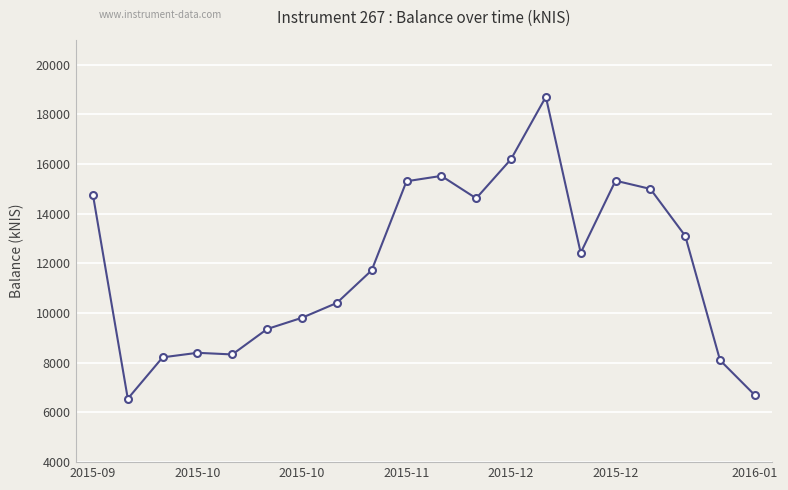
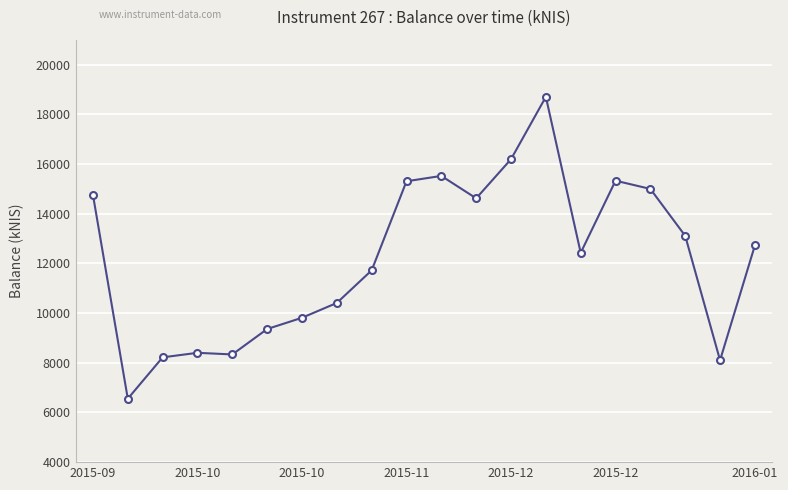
2016-01: 6700 -> 12700
